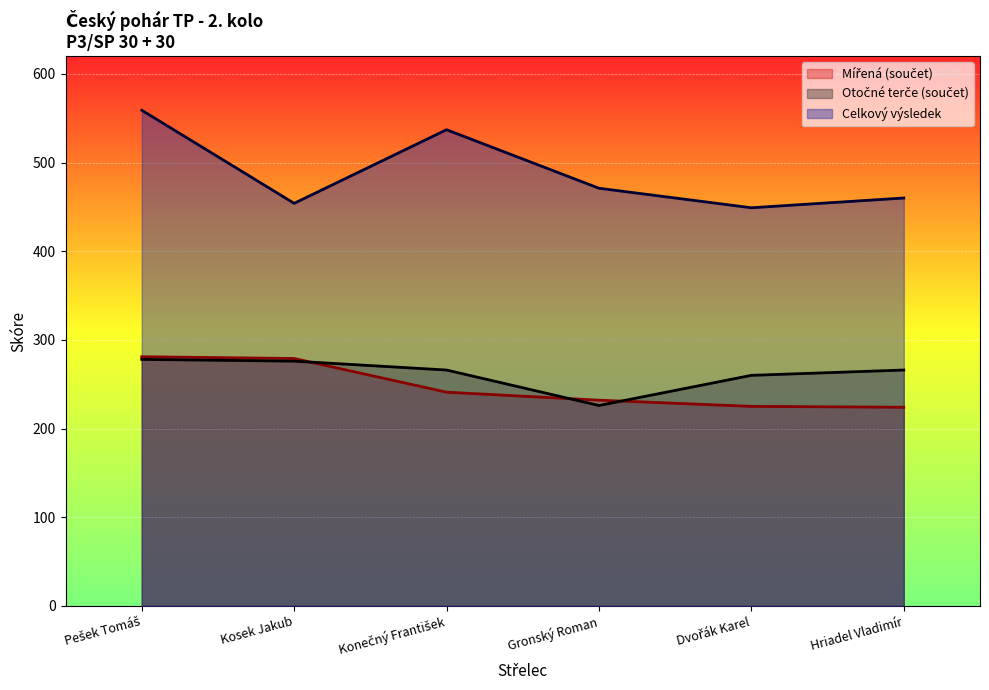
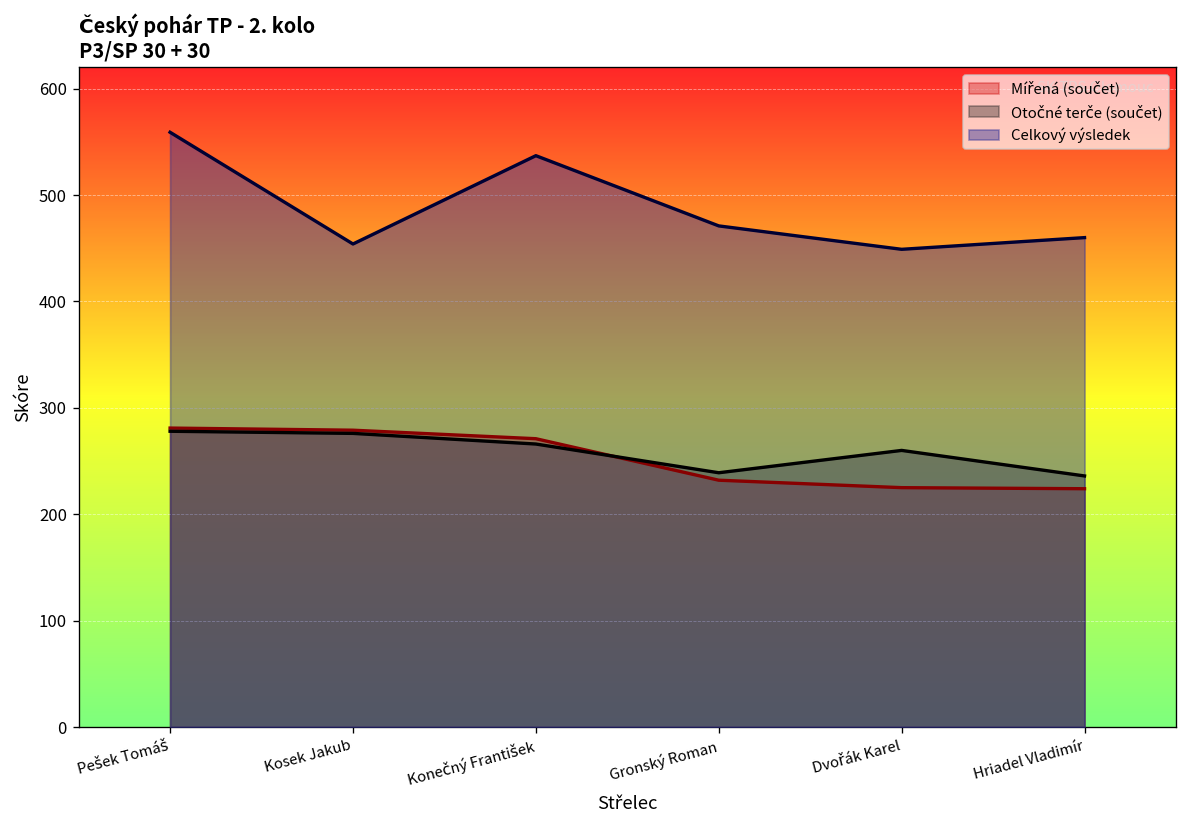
Mířená (součet), Konečný František: 240 -> 270
Otočné terče (součet), Gronský Roman: 230 -> 240
Otočné terče (součet), Hriadel Vladimír: 270 -> 240
